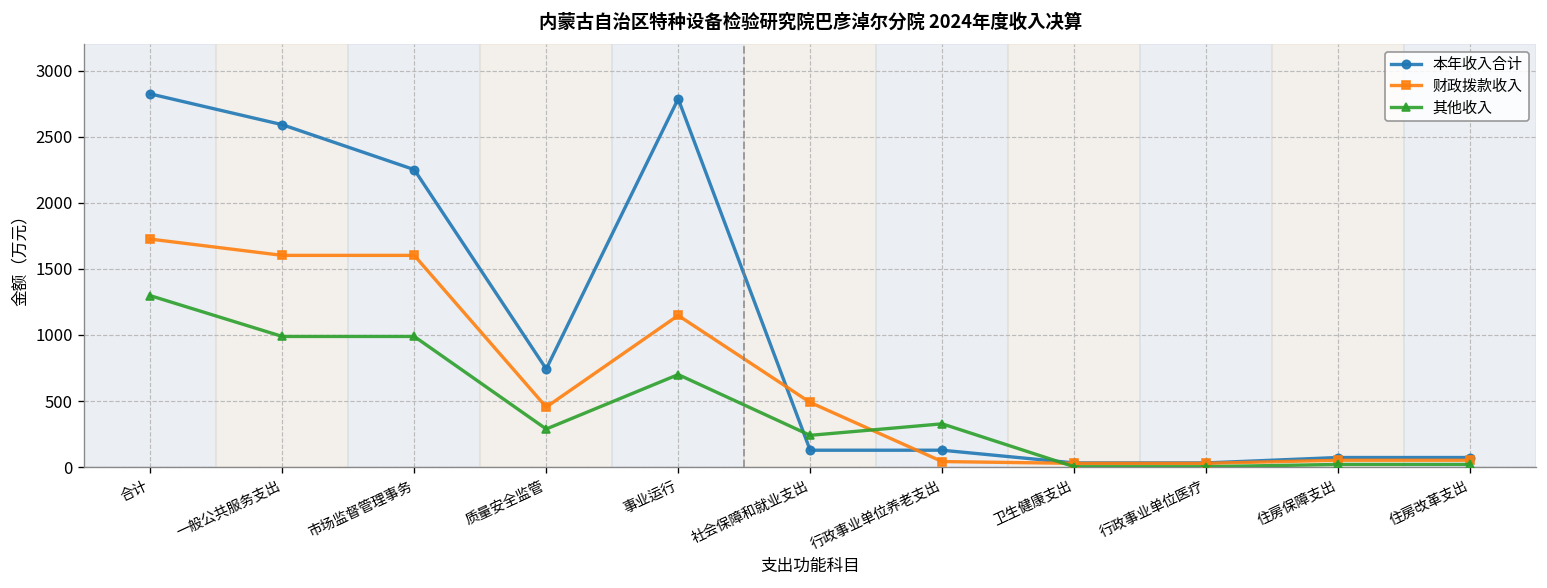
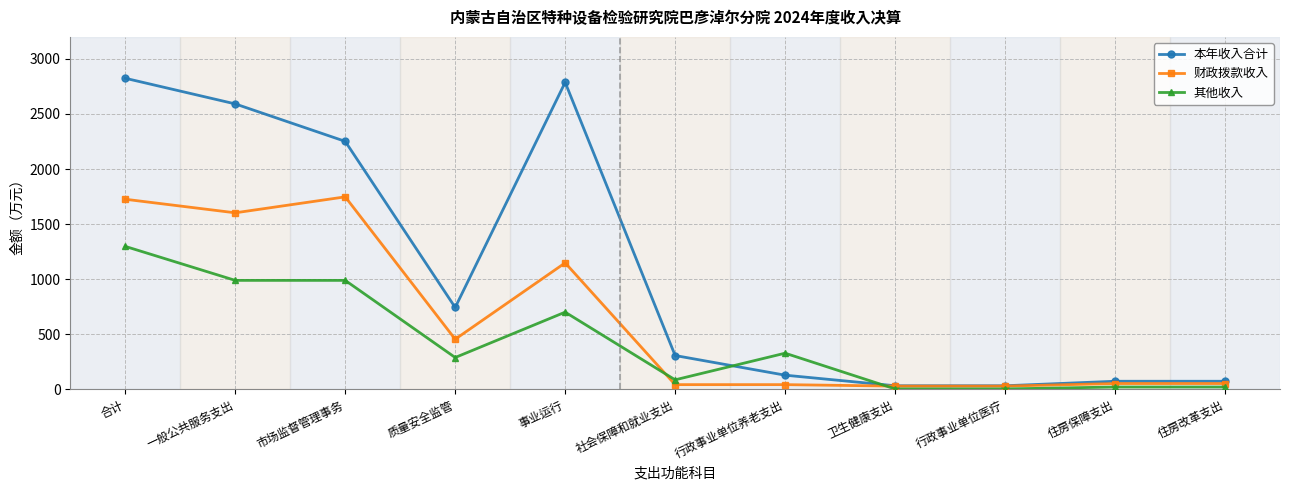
财政拨款收入, 市场监督管理事务: 1600 -> 1750
本年收入合计, 社会保障和就业支出: 130 -> 310
财政拨款收入, 社会保障和就业支出: 490 -> 40
其他收入, 社会保障和就业支出: 240 -> 90
